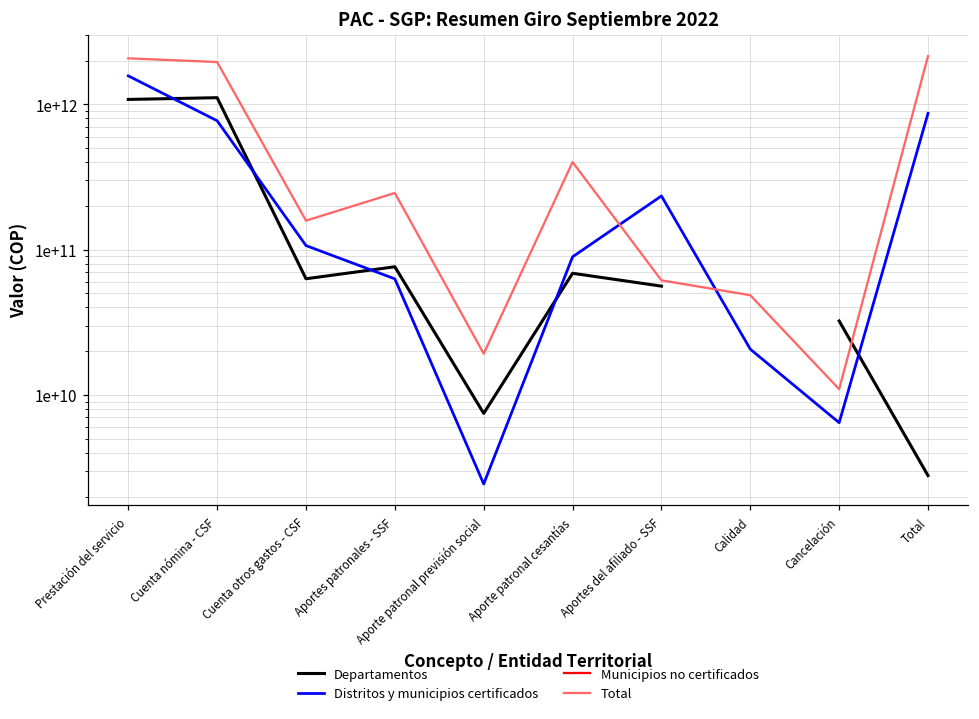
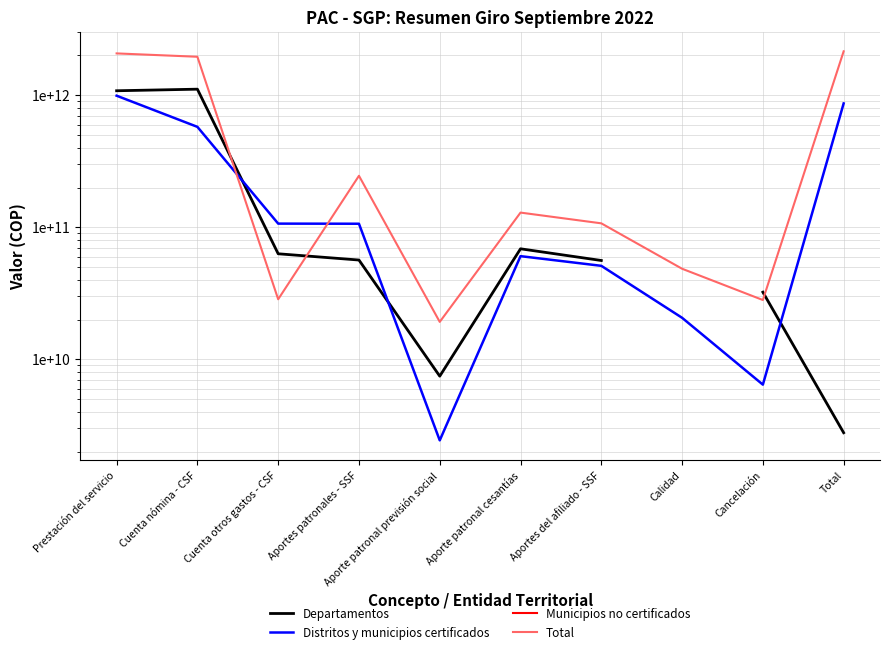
Distritos y municipios certificados, Prestación del servicio: 1600000000000 -> 1000000000000
Distritos y municipios certificados, Cuenta nómina - CSF: 800000000000 -> 600000000000
Total, Cuenta otros gastos - CSF: 160000000000 -> 29000000000
Departamentos, Aportes patronales - SSF: 80000000000 -> 57000000000
Distritos y municipios certificados, Aportes patronales - SSF: 60000000000 -> 110000000000
Distritos y municipios certificados, Aporte patronal cesantías: 90000000000 -> 60000000000
Total, Aporte patronal cesantías: 400000000000 -> 130000000000
Distritos y municipios certificados, Aportes del afiliado - SSF: 230000000000 -> 51000000000
Total, Aportes del afiliado - SSF: 60000000000 -> 110000000000
Total, Cancelación: 11000000000 -> 28000000000
